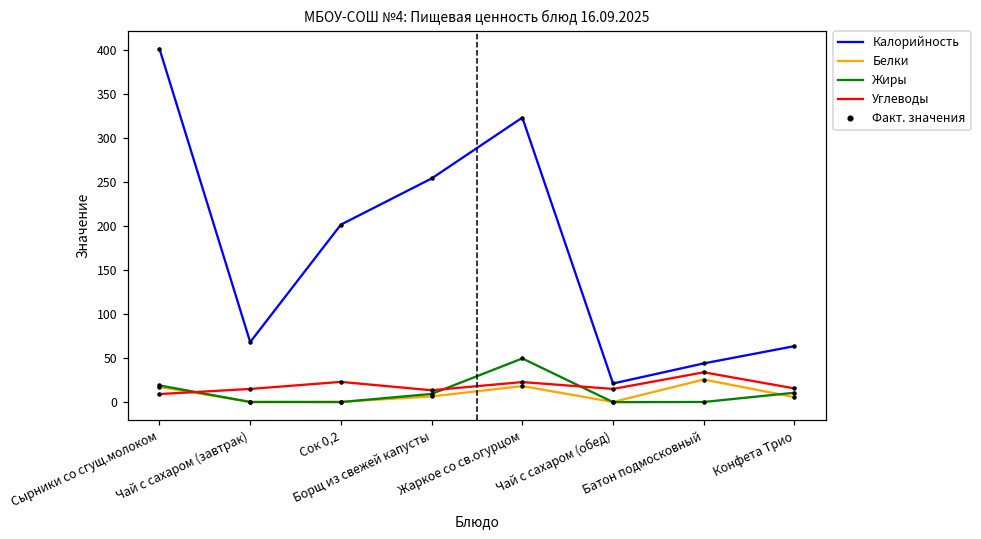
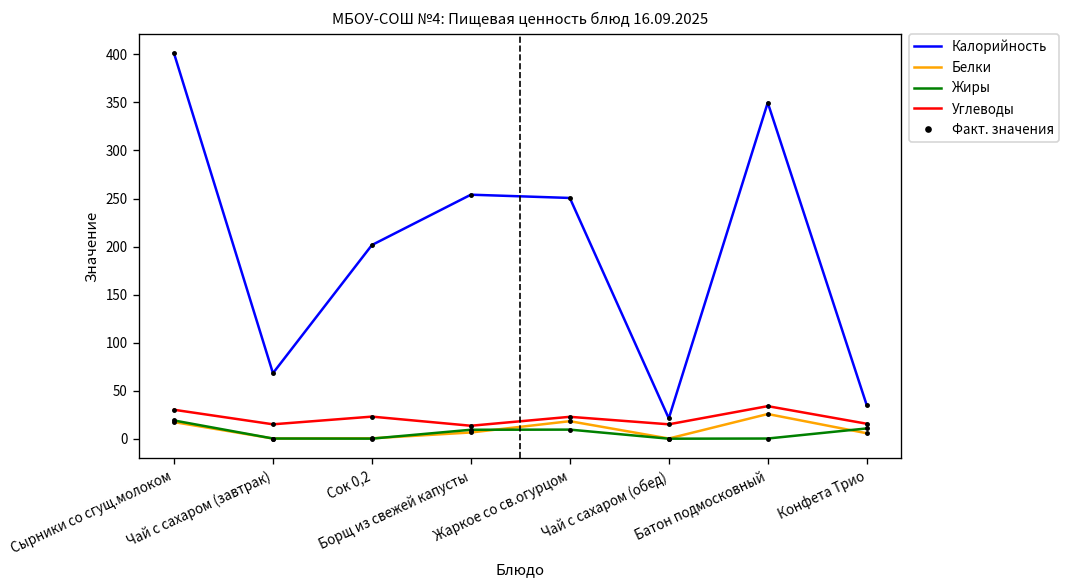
Углеводы, Сырники со сгущ.молоком: 10 -> 30
Калорийность, Жаркое со св.огурцом: 320 -> 250
Жиры, Жаркое со св.огурцом: 50 -> 10
Калорийность, Батон подмосковный: 40 -> 350
Калорийность, Конфета Трио: 60 -> 40
